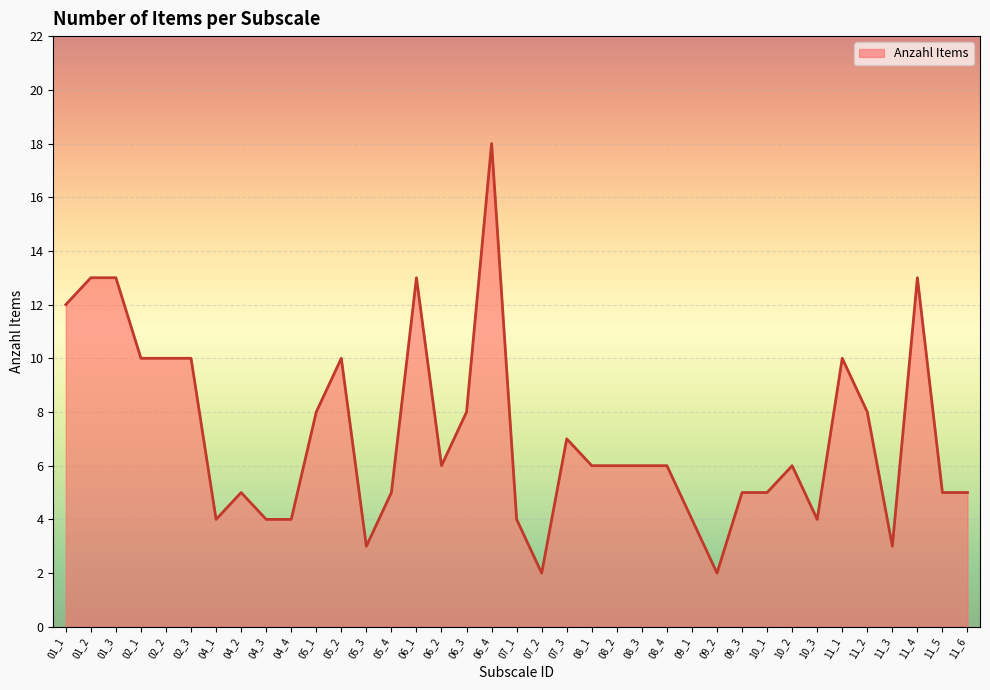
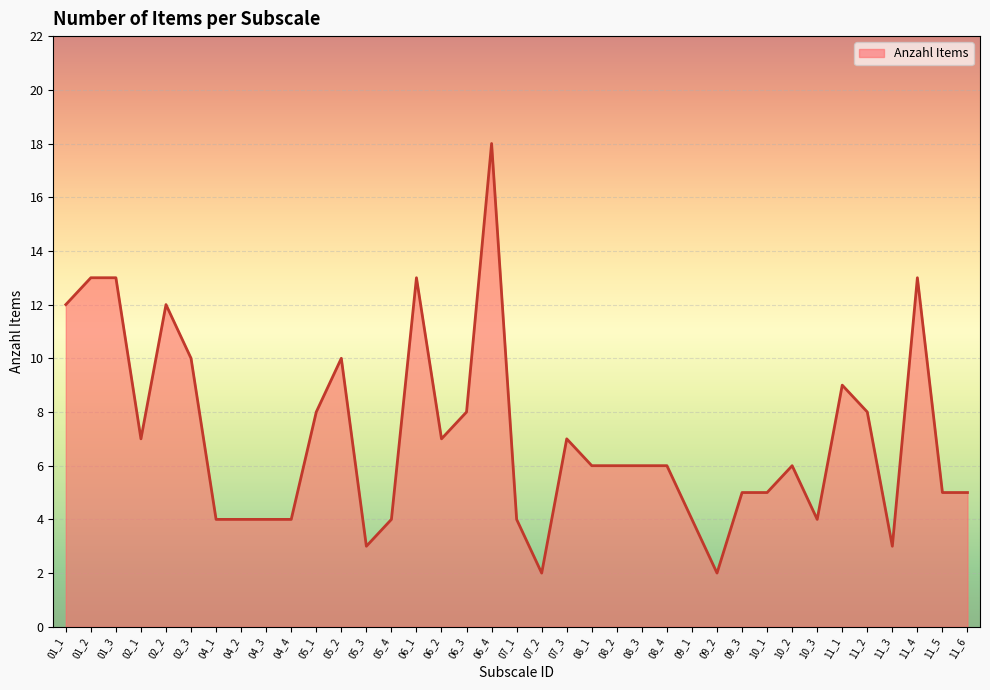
02_1: 10 -> 7
02_2: 10 -> 12
04_2: 5 -> 4
05_4: 5 -> 4
06_2: 6 -> 7
11_1: 10 -> 9
